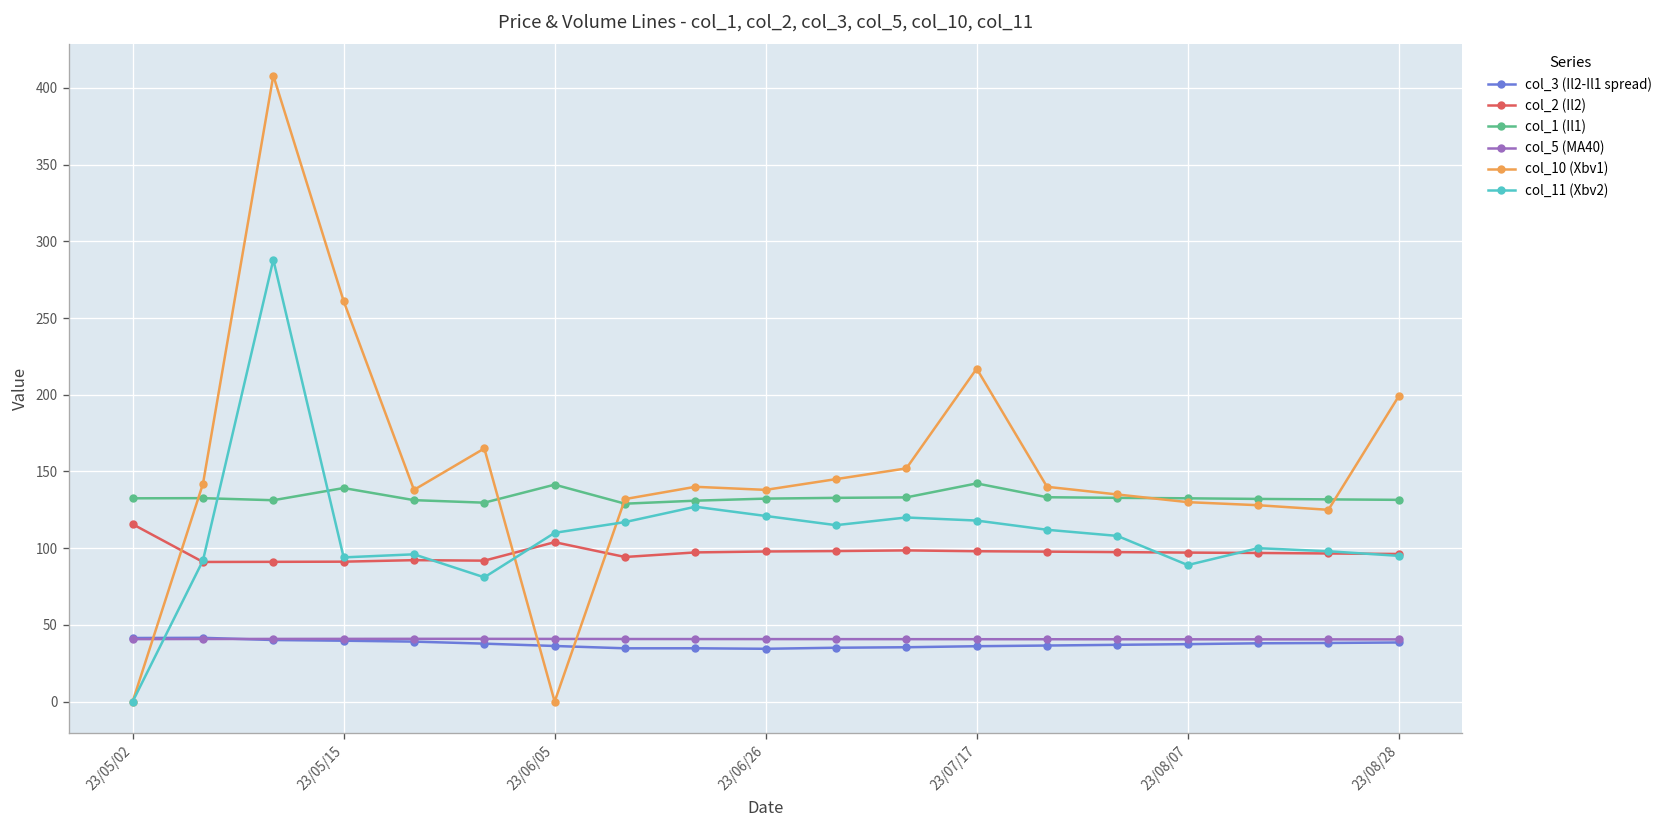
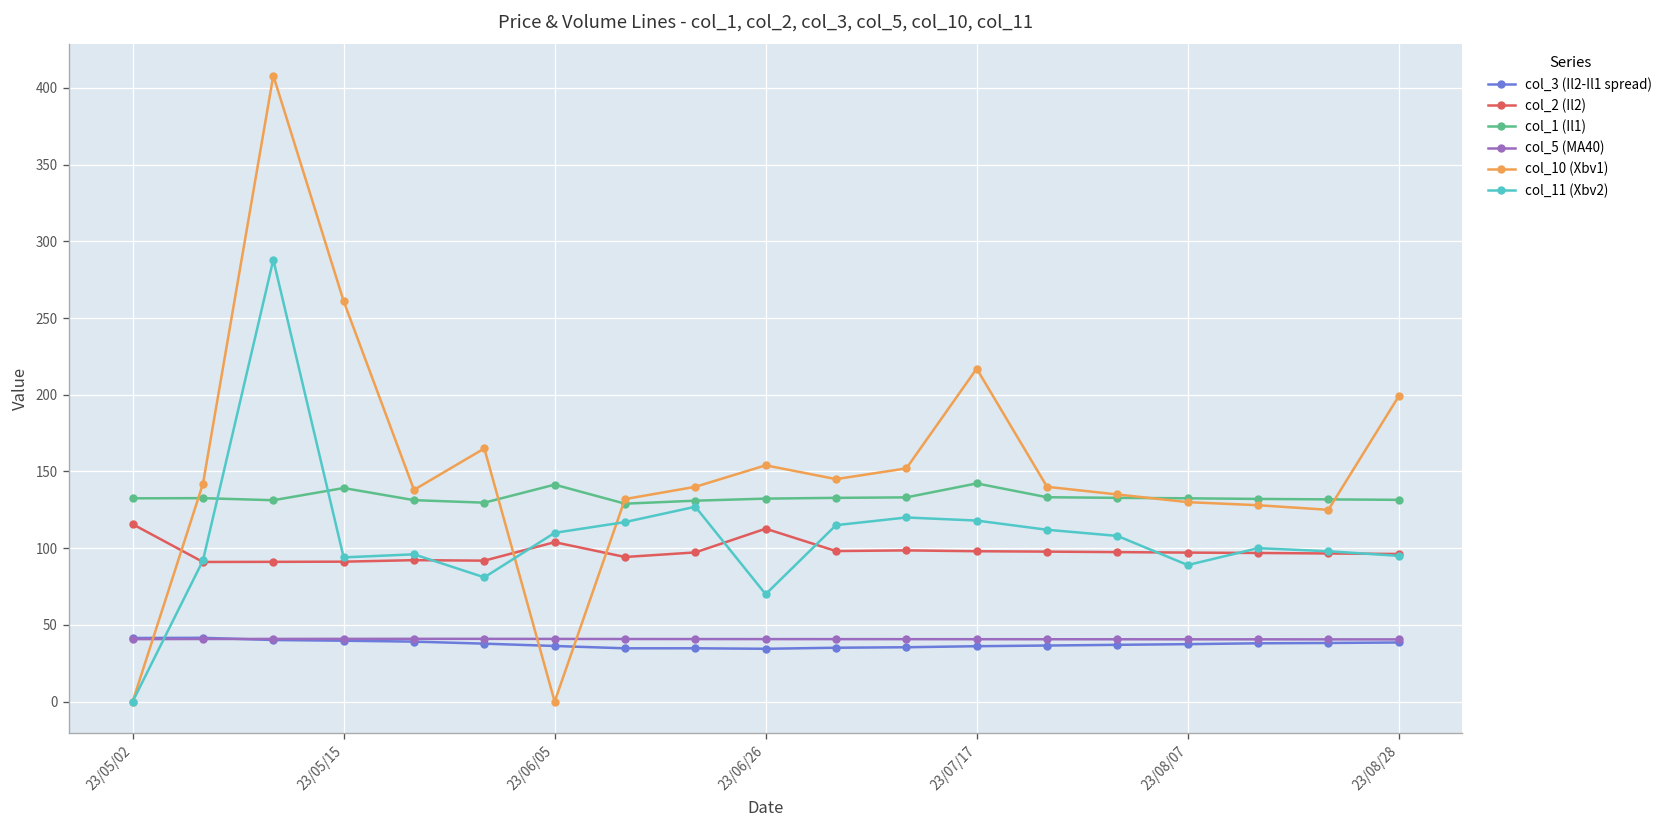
col_2 (Il2), 23/06/26: 98 -> 113
col_10 (Xbv1), 23/06/26: 138 -> 154
col_11 (Xbv2), 23/06/26: 121 -> 70
